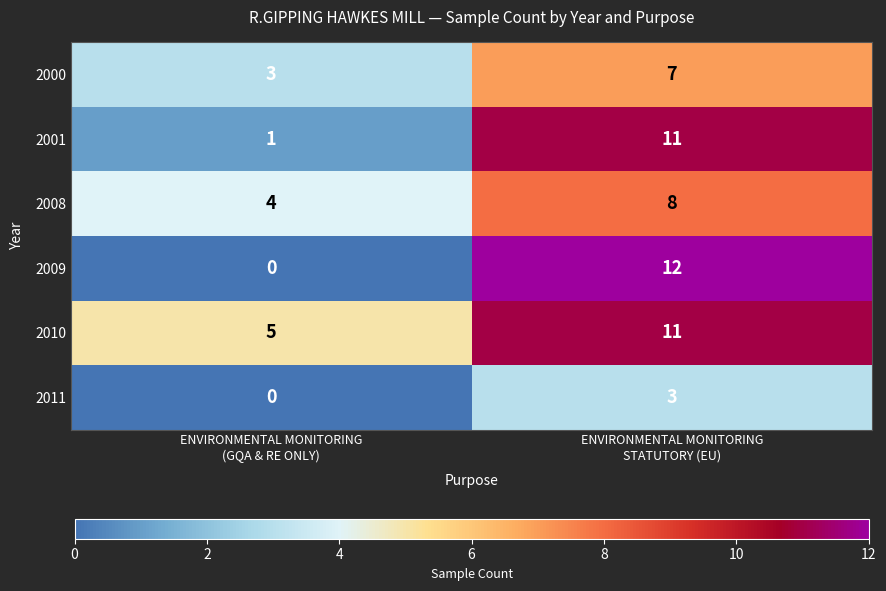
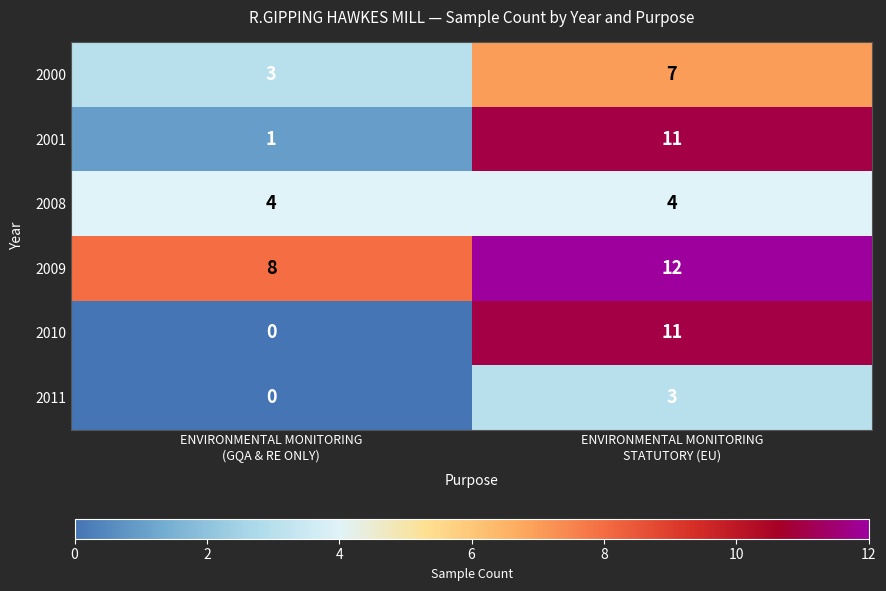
2008, ENVIRONMENTAL MONITORING STATUTORY (EU): 8 -> 4
2009, ENVIRONMENTAL MONITORING (GQA & RE ONLY): 0 -> 8
2010, ENVIRONMENTAL MONITORING (GQA & RE ONLY): 5 -> 0
